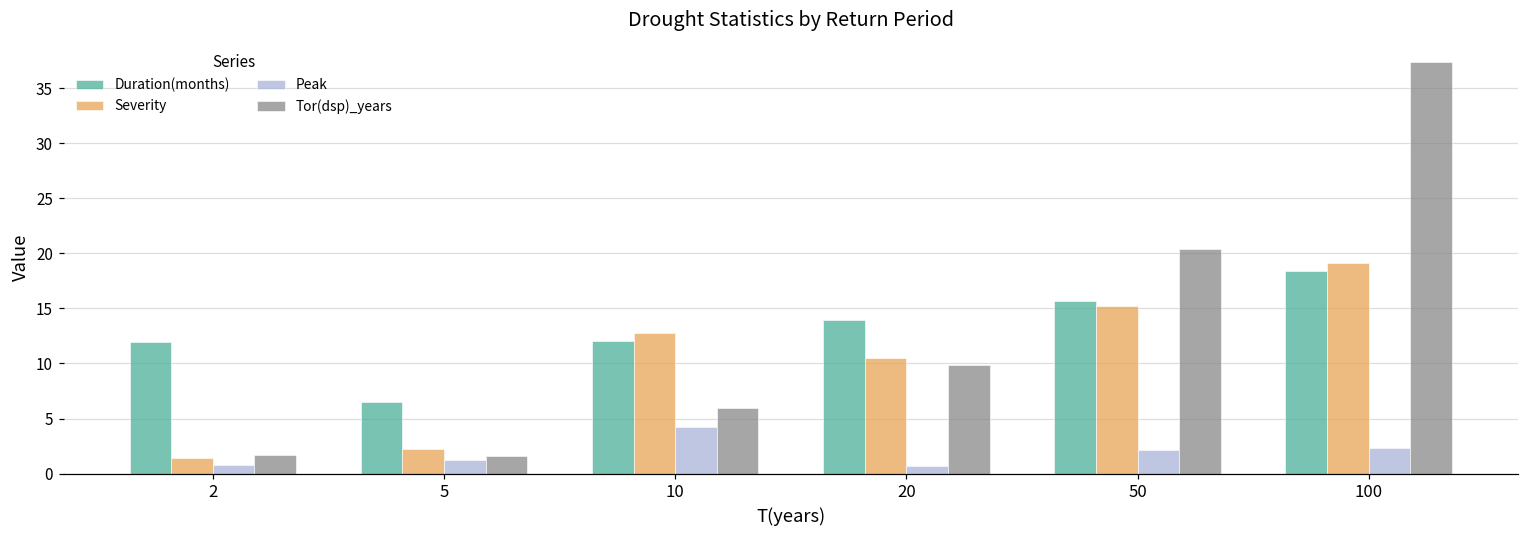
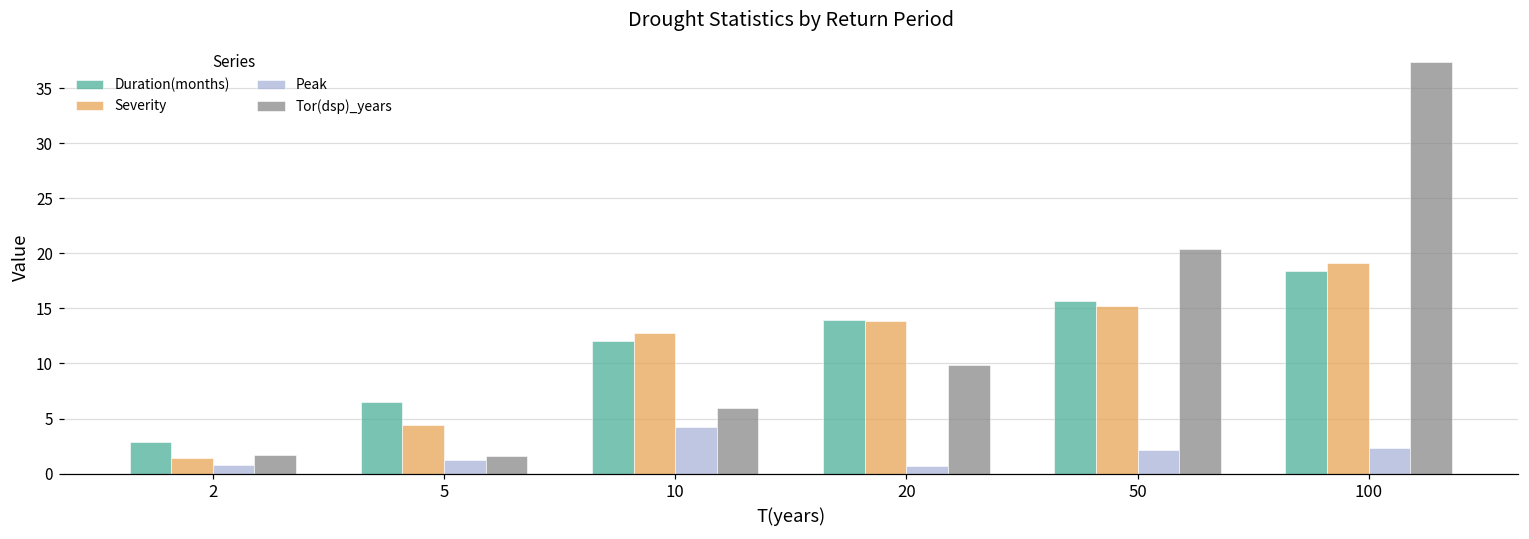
Duration(months), 2: 12.0 -> 2.9
Severity, 5: 2.2 -> 4.4
Severity, 20: 10.5 -> 13.8
